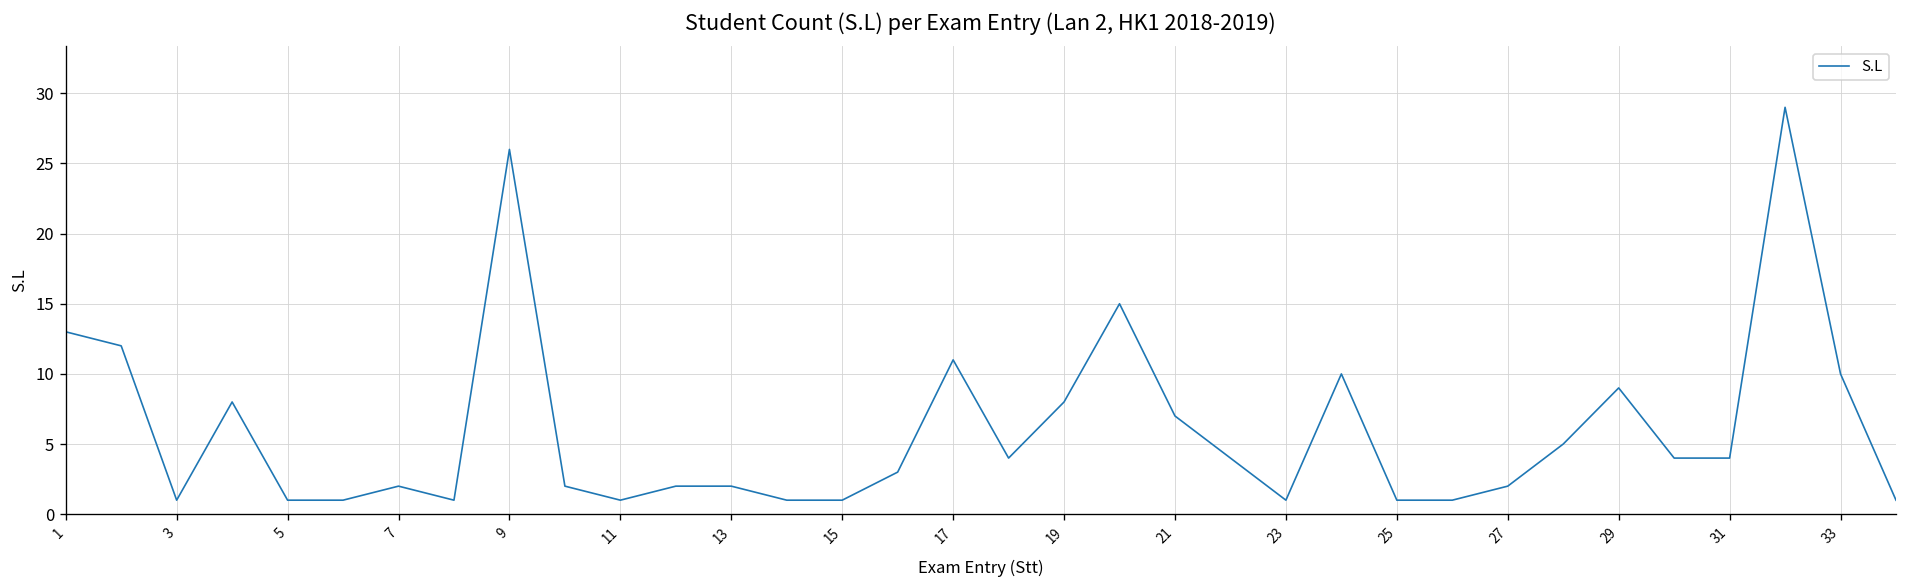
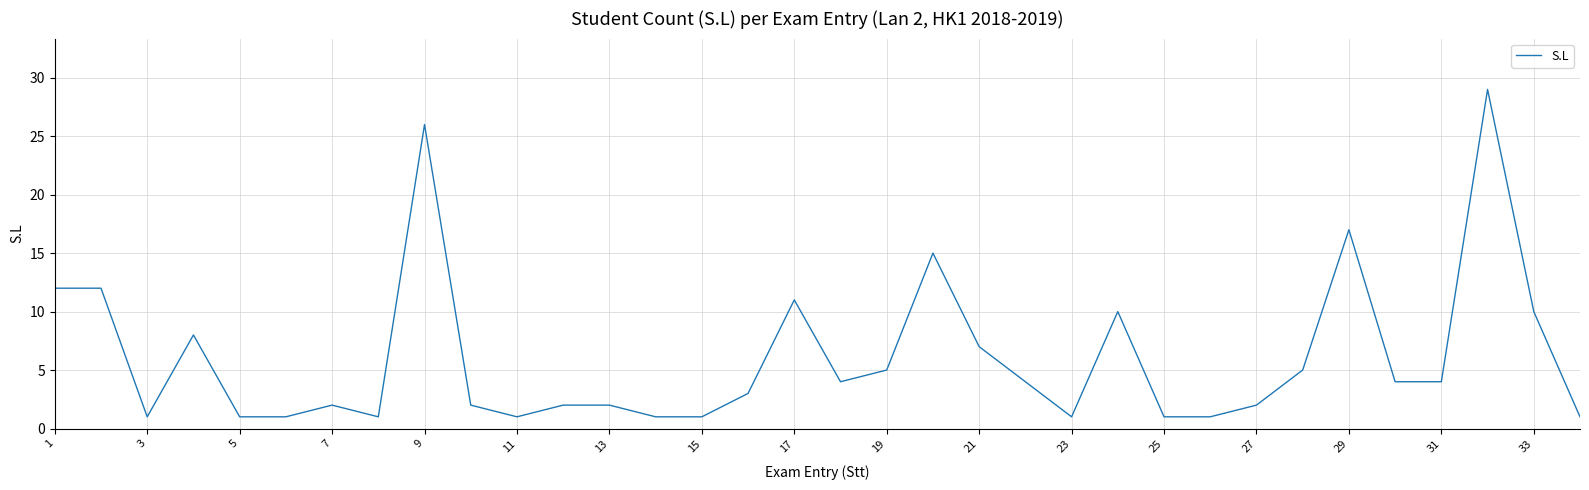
1: 13 -> 12
19: 8 -> 5
29: 9 -> 17
